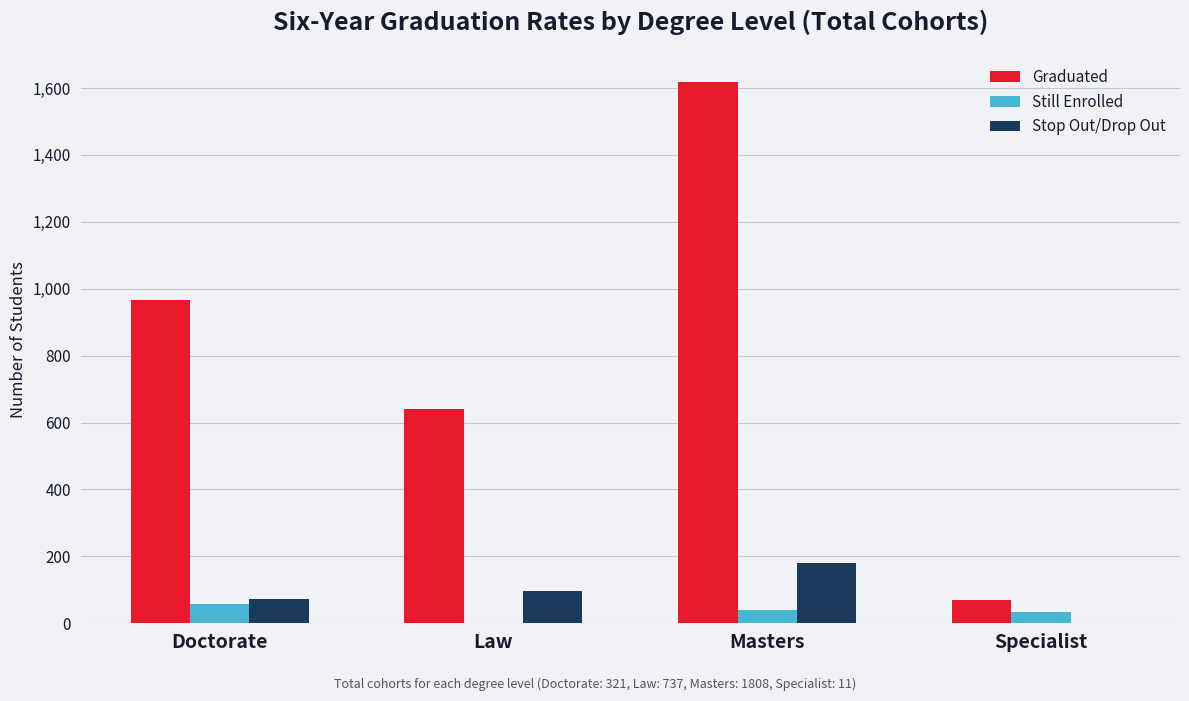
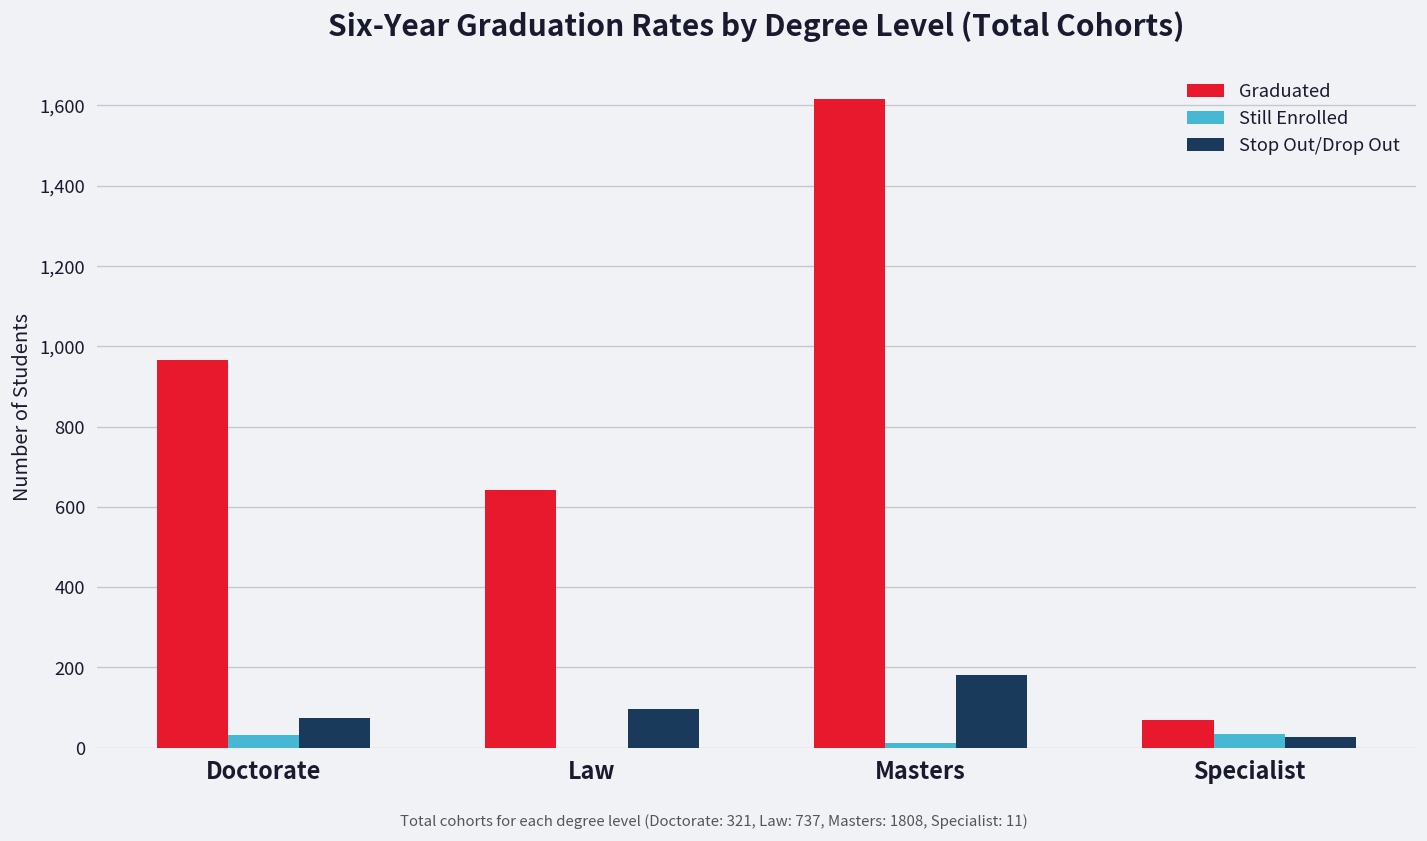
Still Enrolled, Doctorate: 60 -> 30
Still Enrolled, Masters: 40 -> 10
Stop Out/Drop Out, Specialist: 0 -> 30
